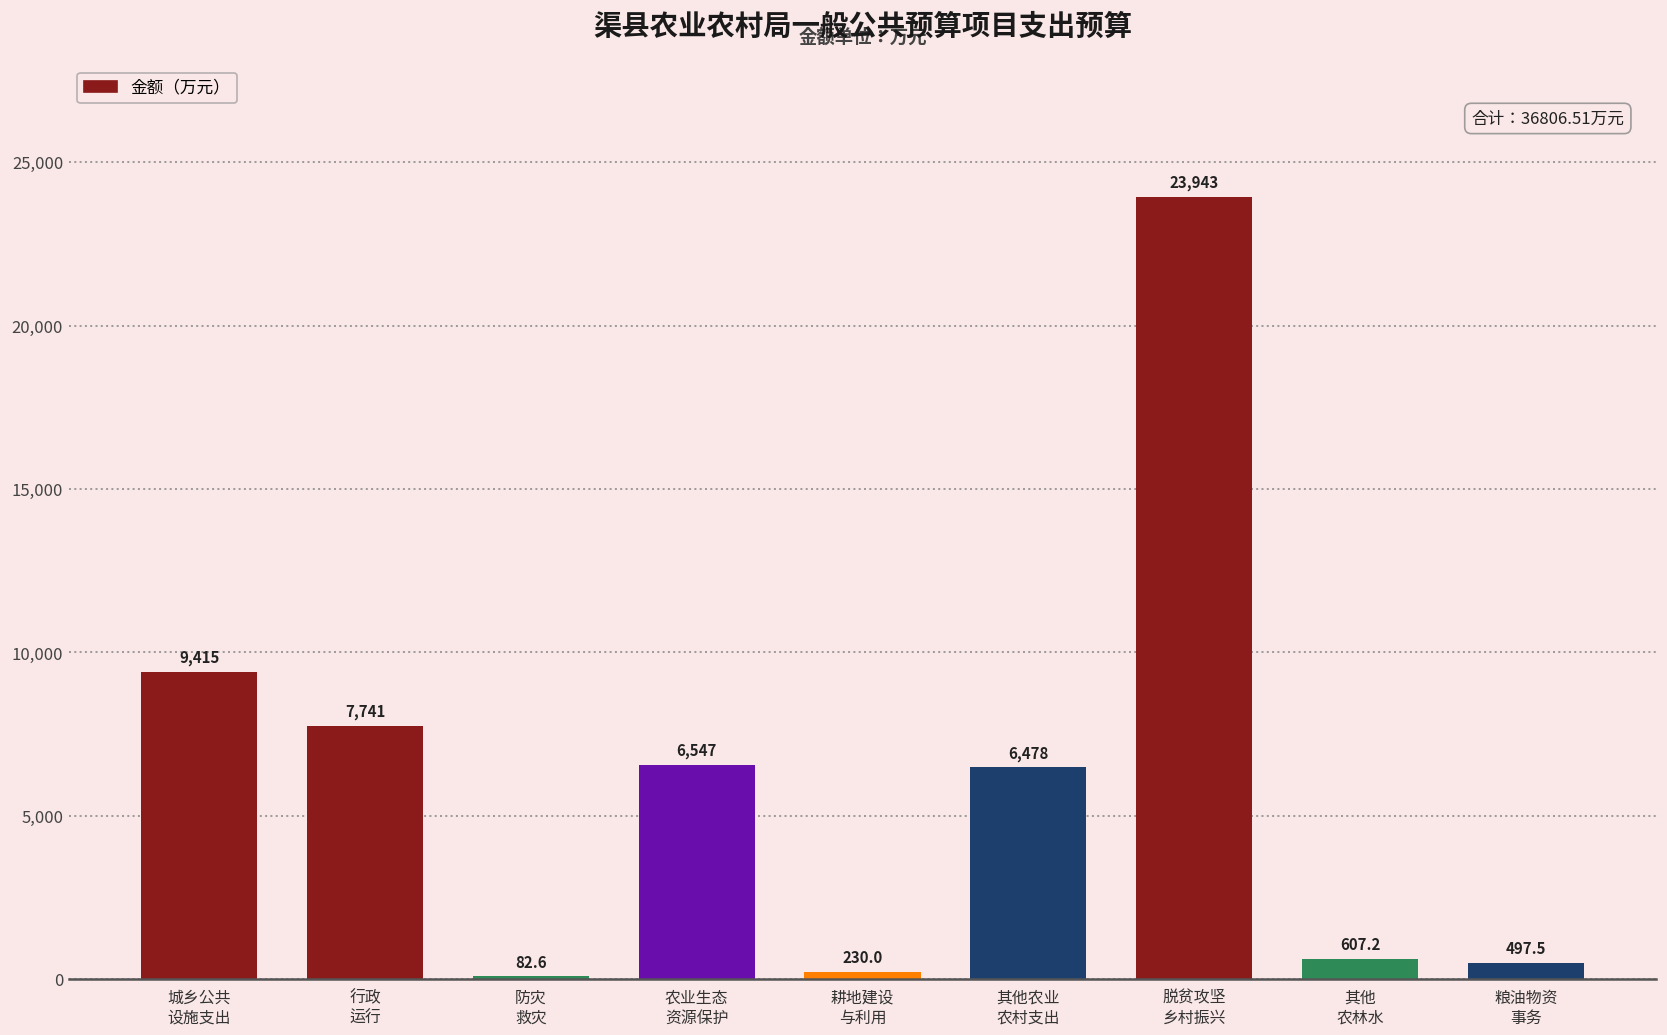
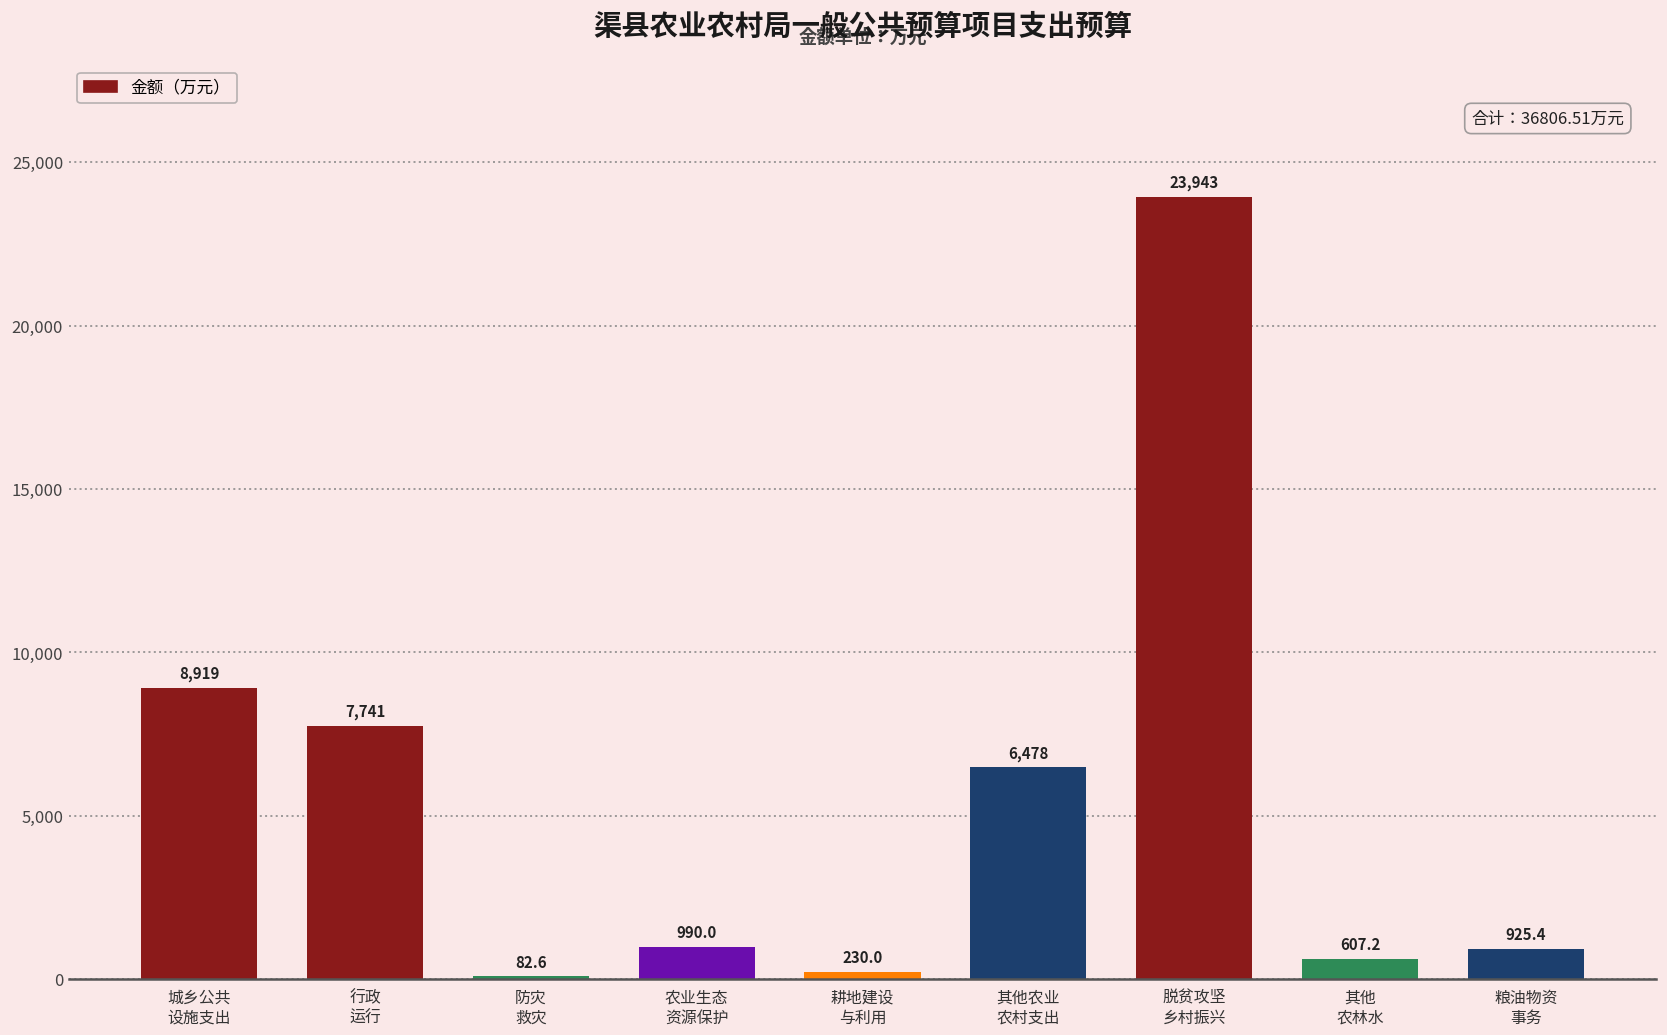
城乡公共 设施支出: 9,415 -> 8,919
农业生态 资源保护: 6,547 -> 990.0
粮油物资 事务: 497.5 -> 925.4
